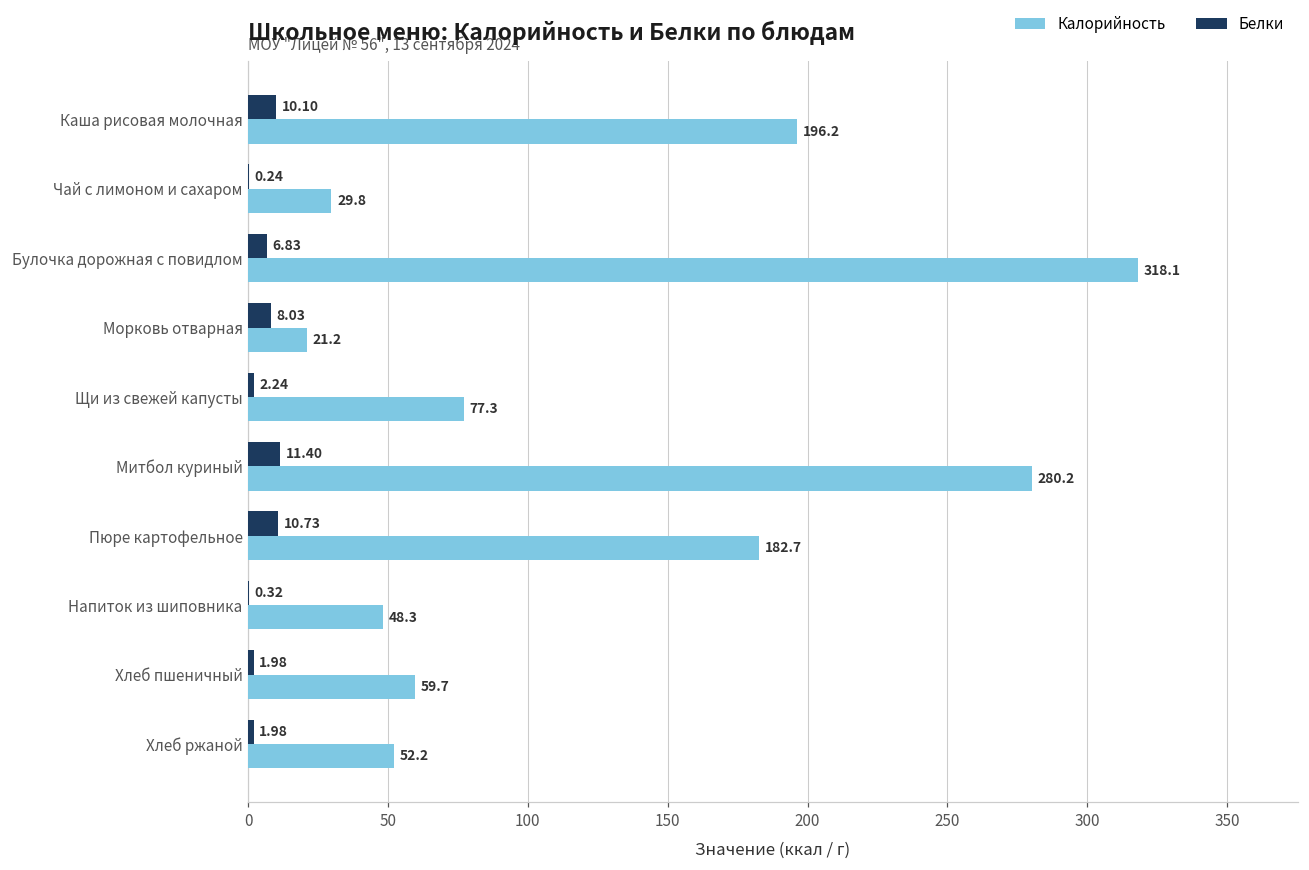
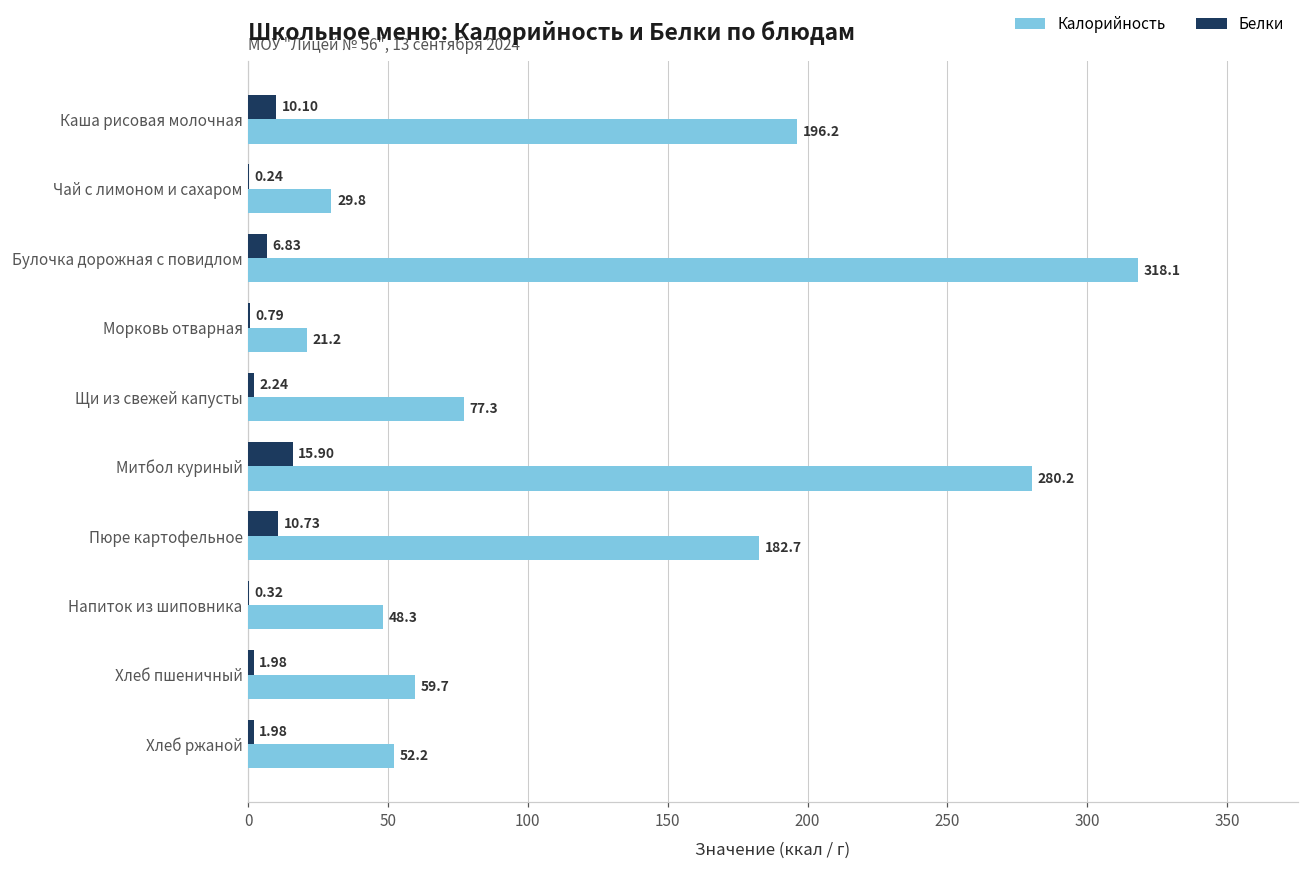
Белки, Морковь отварная: 8.03 -> 0.79
Белки, Митбол куриный: 11.40 -> 15.90
